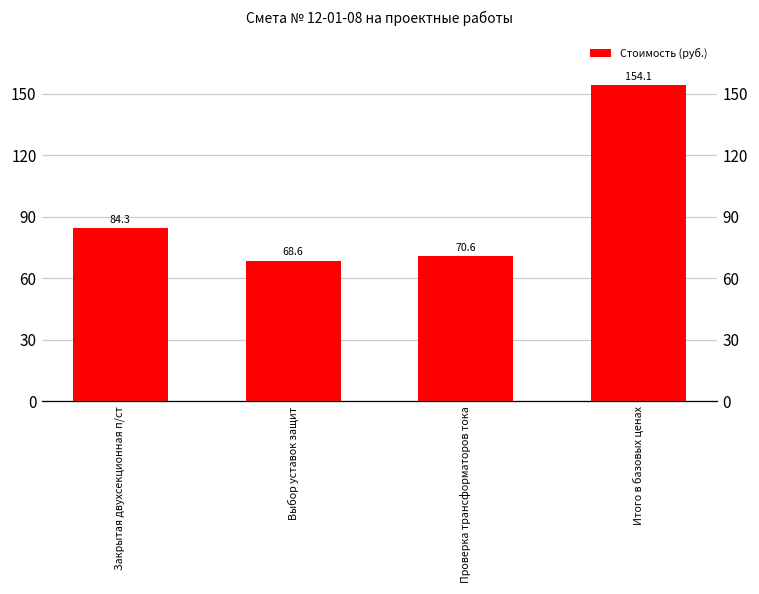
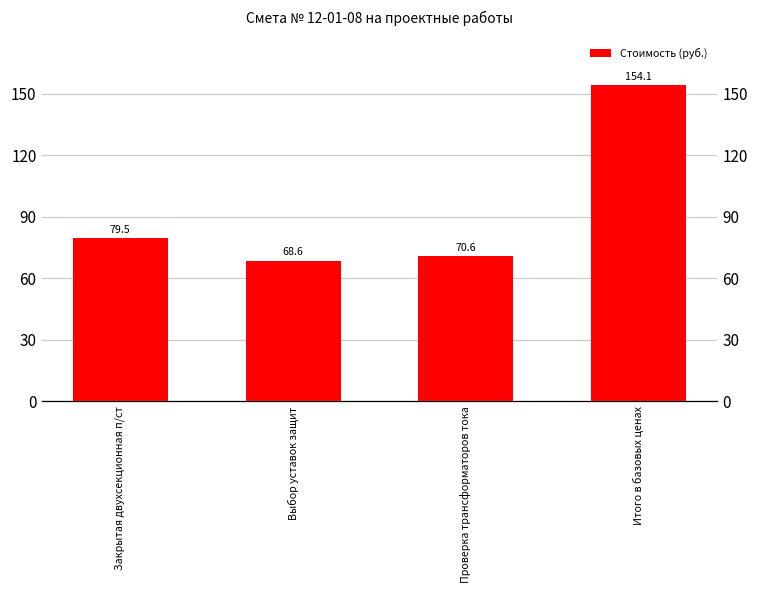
Закрытая двухсекционная п/ст: 84.3 -> 79.5
